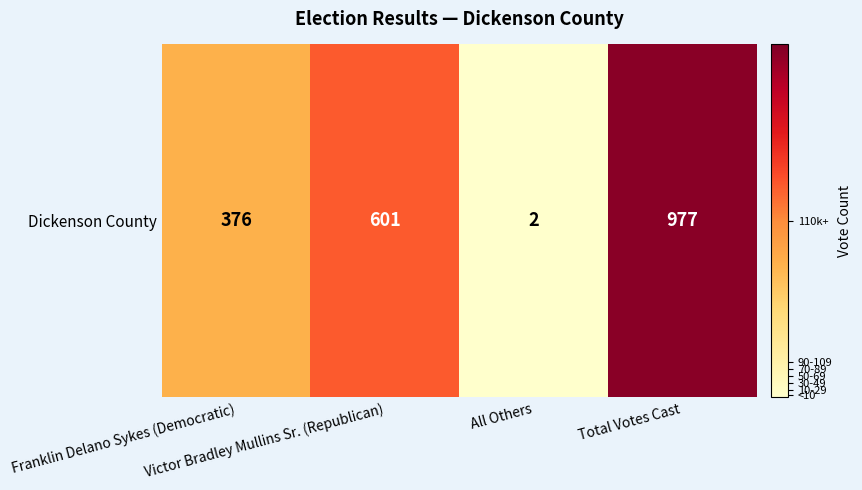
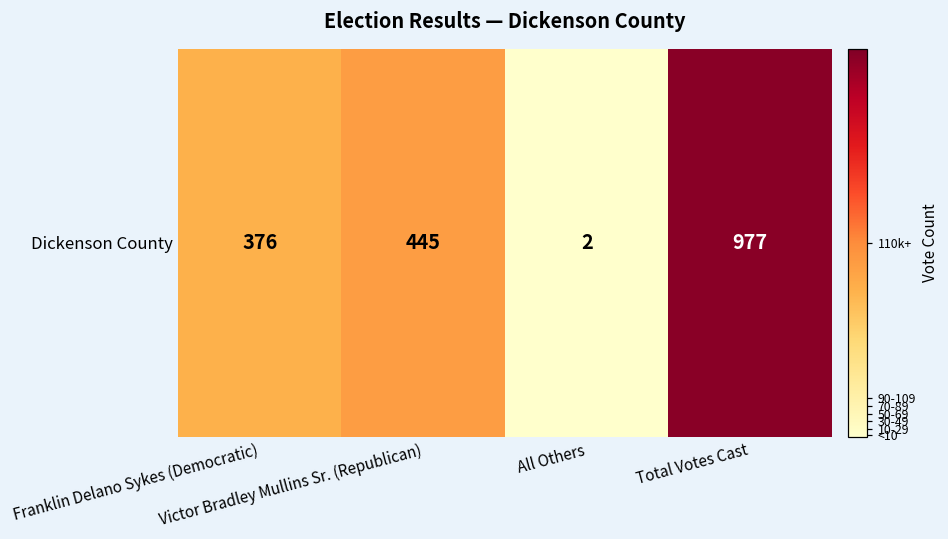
Dickenson County, Victor Bradley Mullins Sr. (Republican): 601 -> 445
